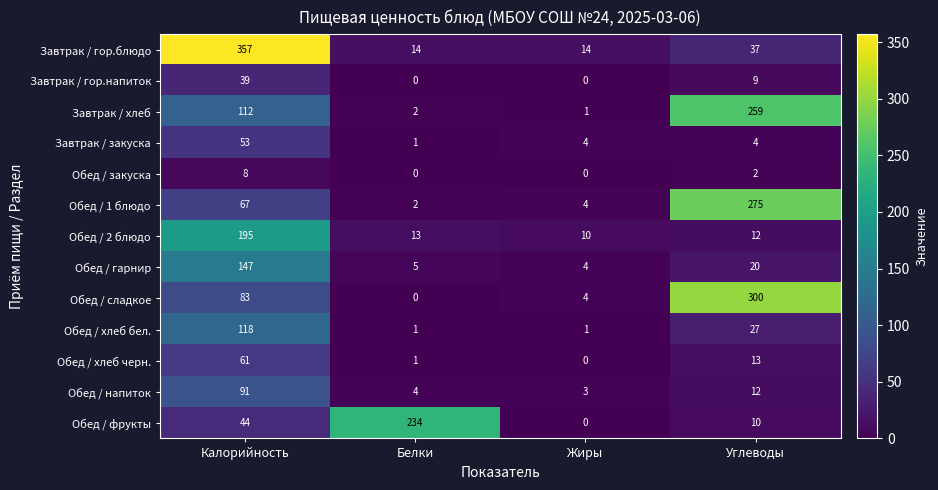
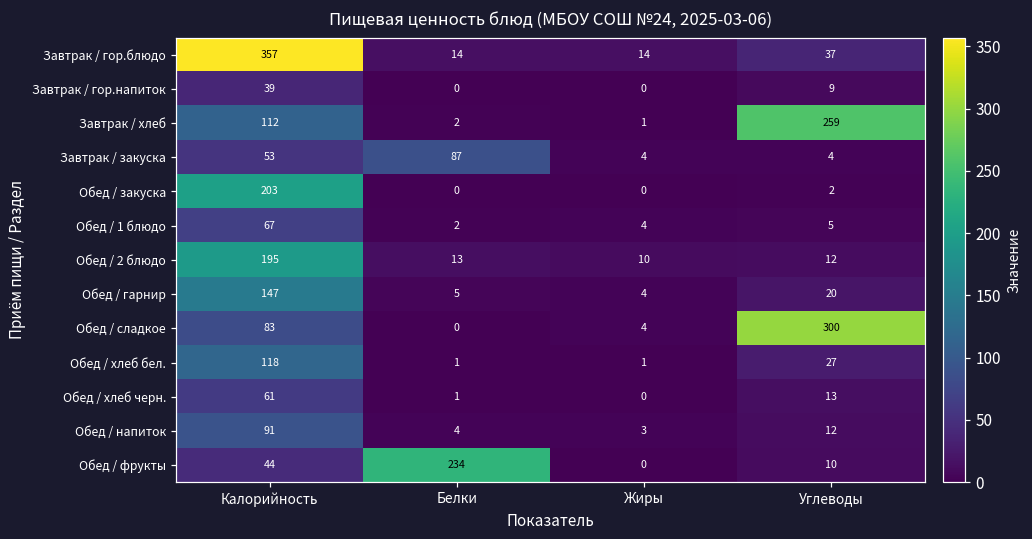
Завтрак / закуска, Белки: 1 -> 87
Обед / закуска, Калорийность: 8 -> 203
Обед / 1 блюдо, Углеводы: 275 -> 5
